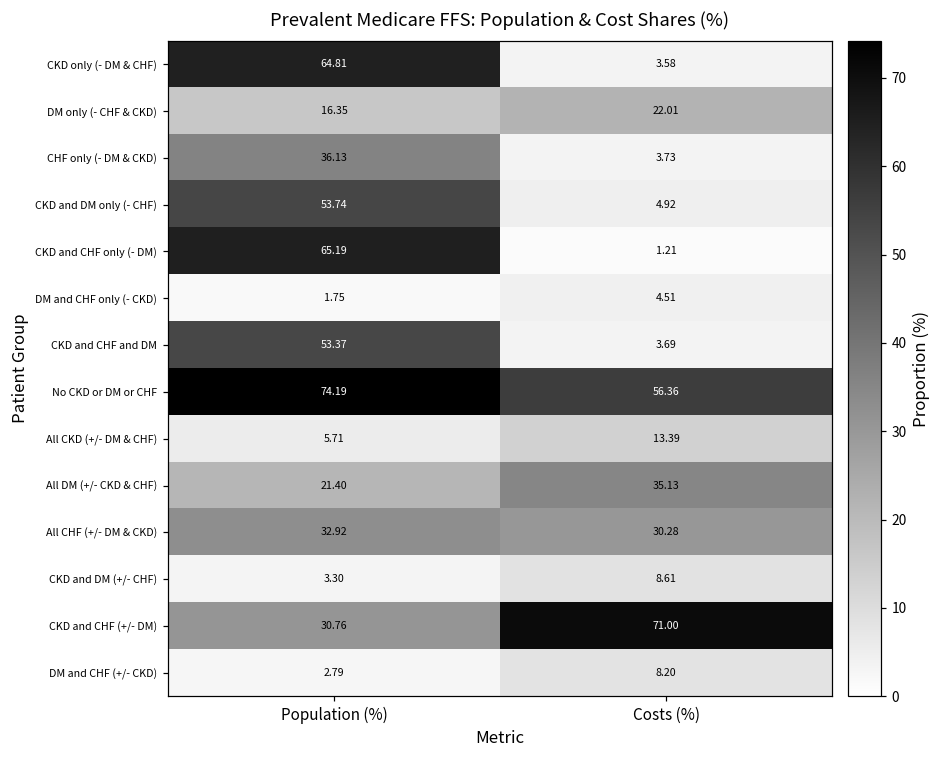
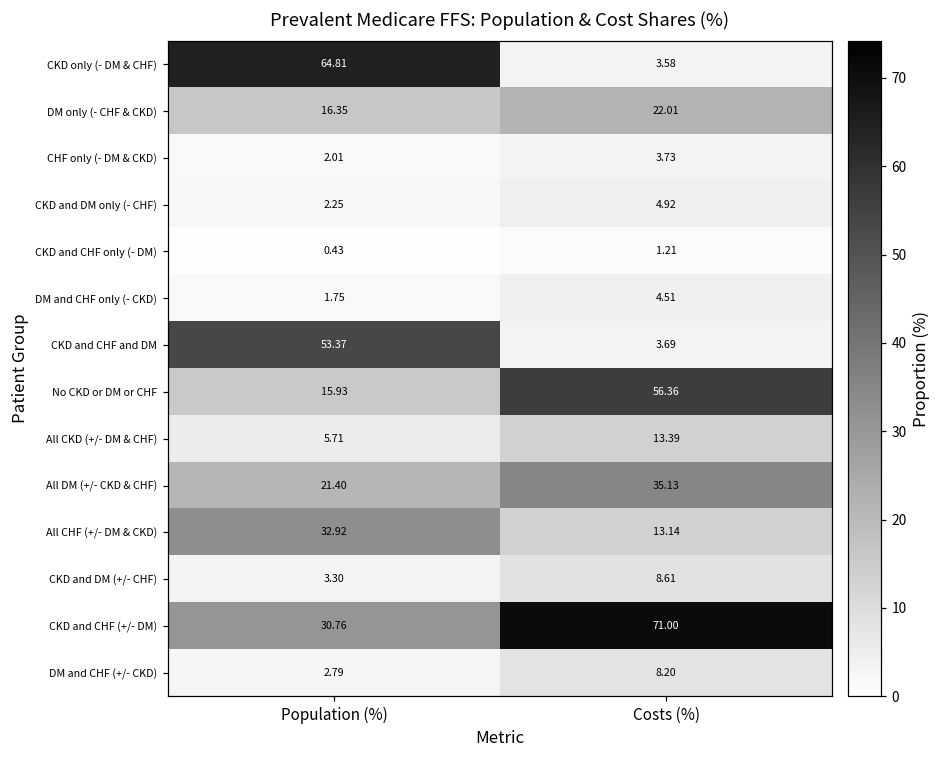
CHF only (- DM & CKD), Population (%): 36.13 -> 2.01
CKD and DM only (- CHF), Population (%): 53.74 -> 2.25
CKD and CHF only (- DM), Population (%): 65.19 -> 0.43
No CKD or DM or CHF, Population (%): 74.19 -> 15.93
All CHF (+/- DM & CKD), Costs (%): 30.28 -> 13.14
